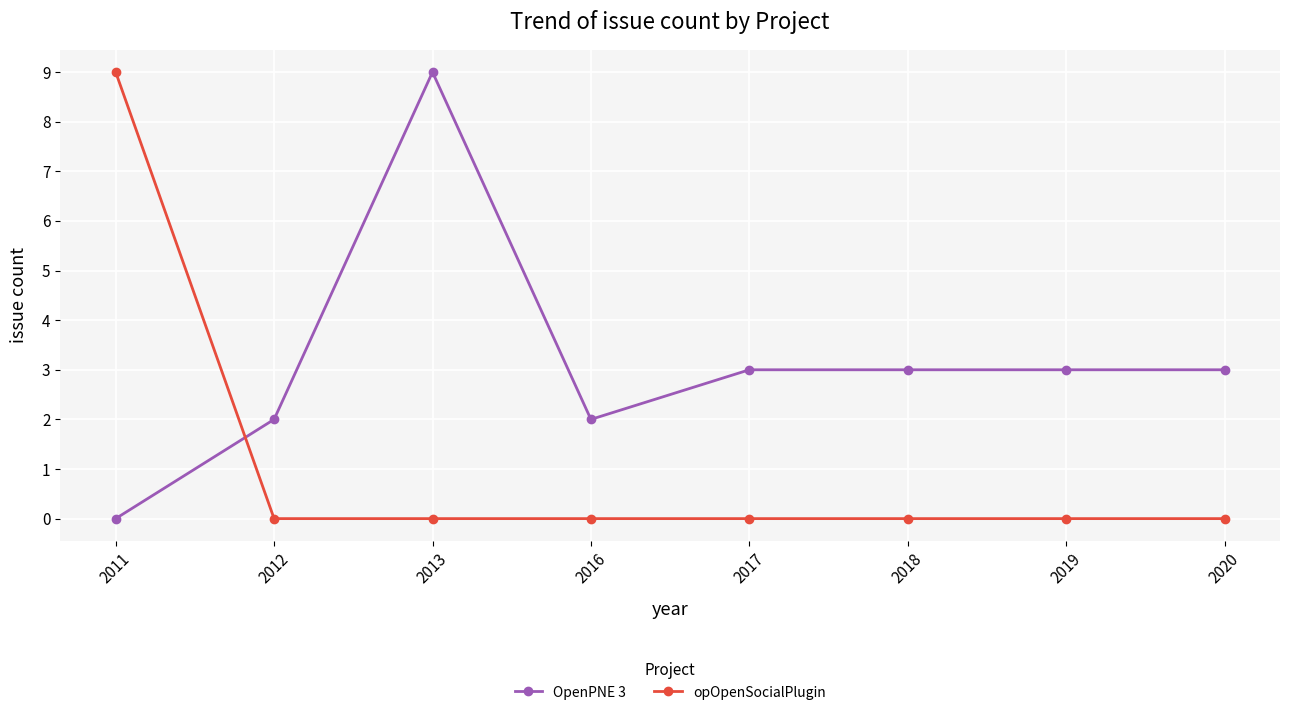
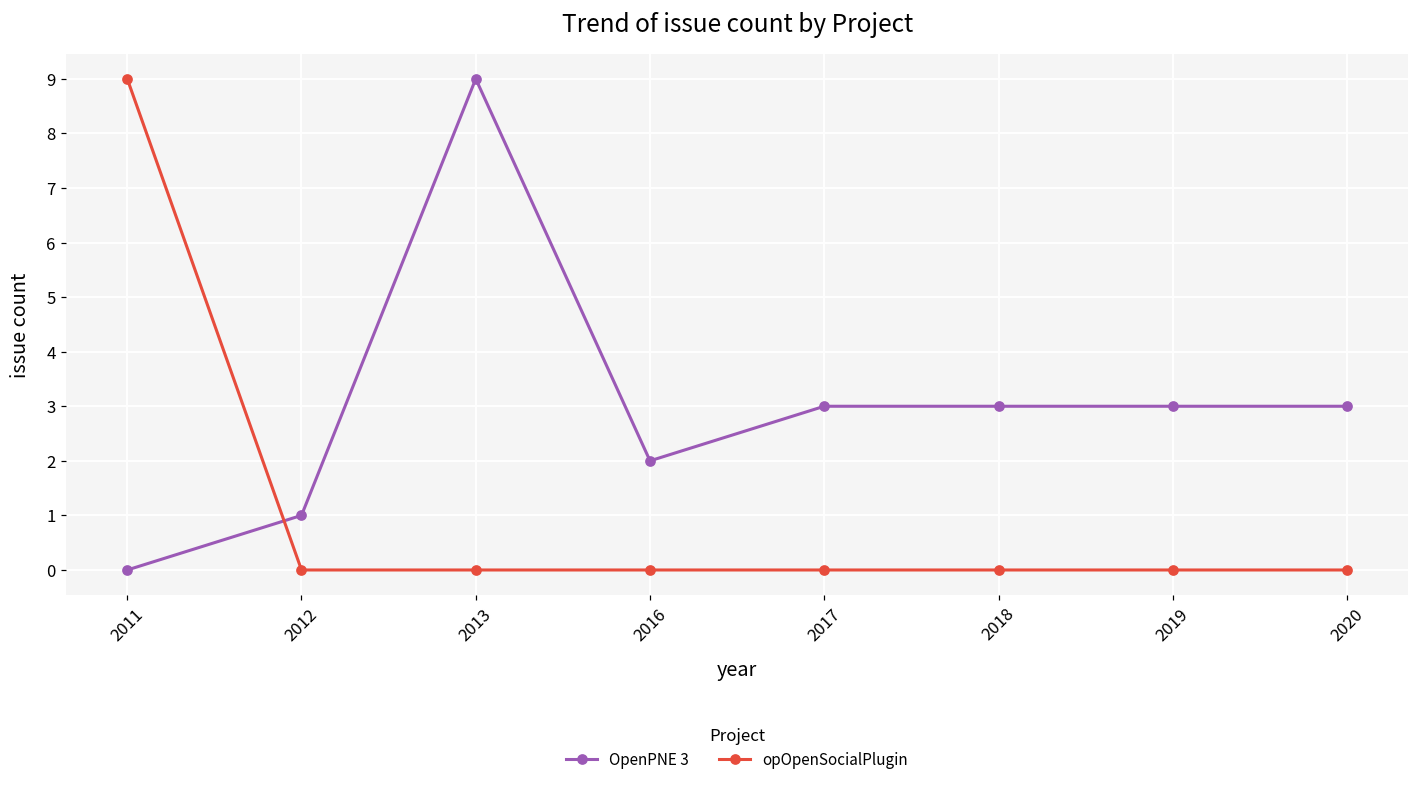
OpenPNE 3, 2012: 2 -> 1
